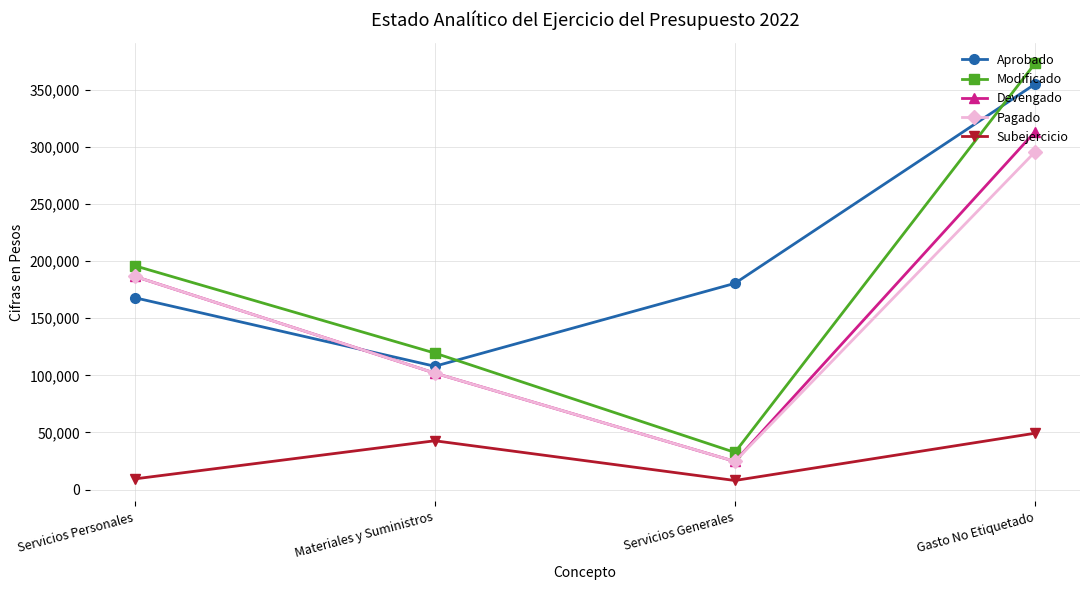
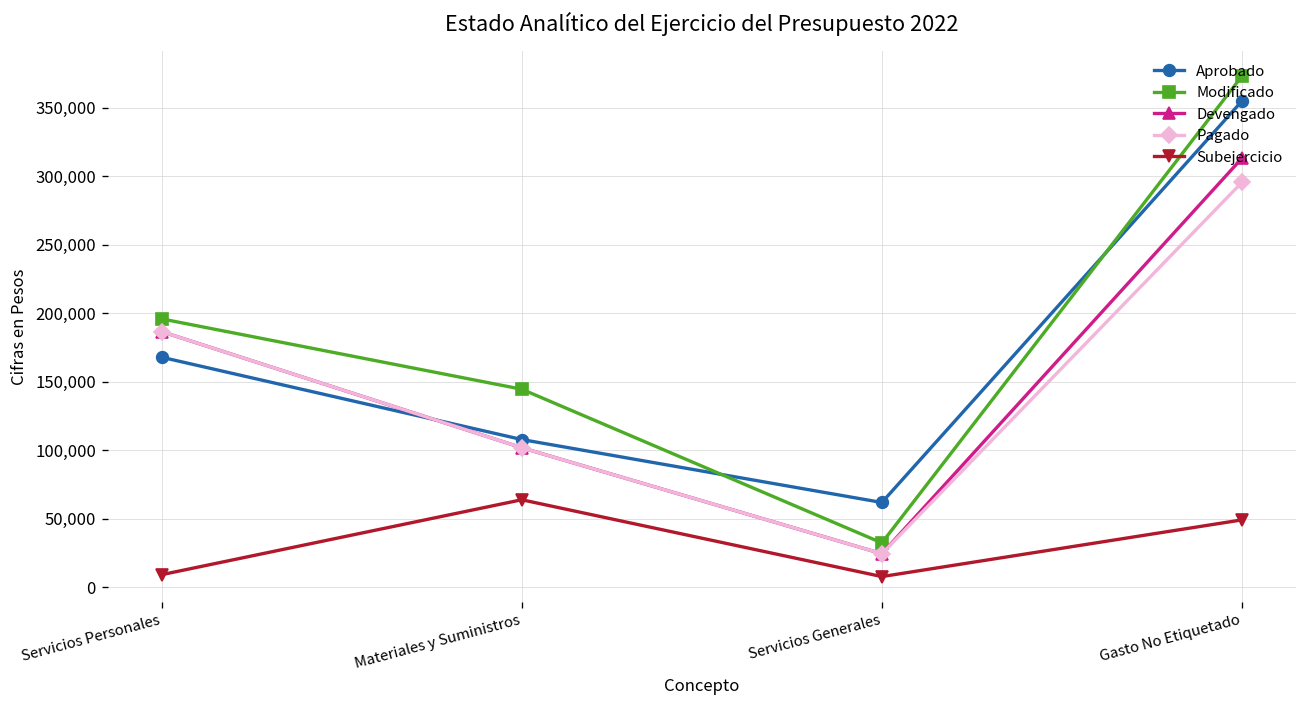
Modificado, Materiales y Suministros: 120,000 -> 145,000
Subejercicio, Materiales y Suministros: 43,000 -> 64,000
Aprobado, Servicios Generales: 181,000 -> 62,000
